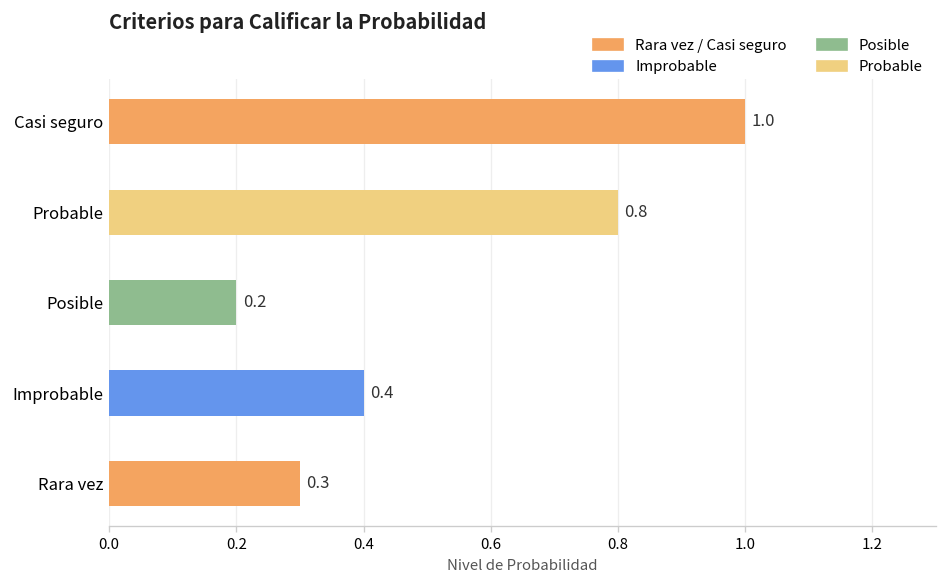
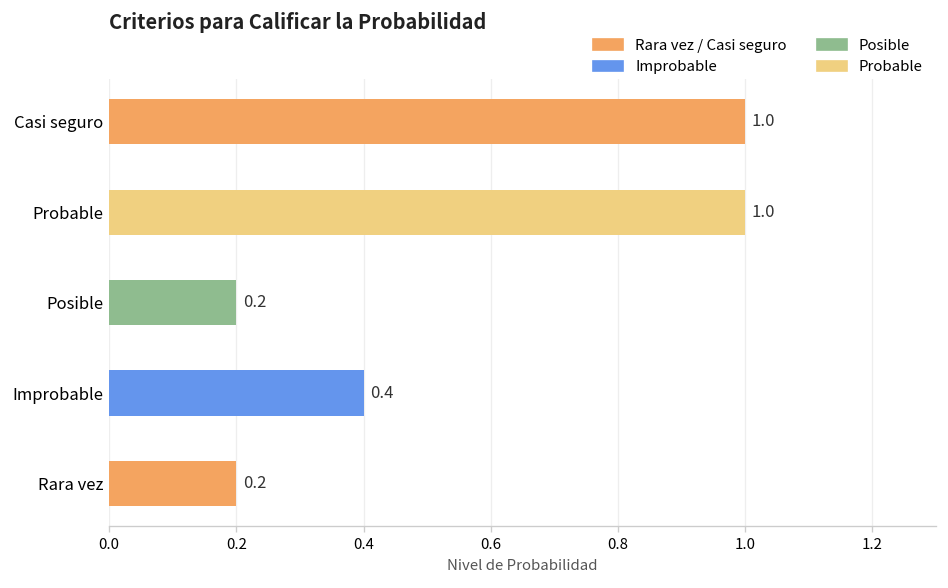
Probable: 0.8 -> 1.0
Rara vez: 0.3 -> 0.2
